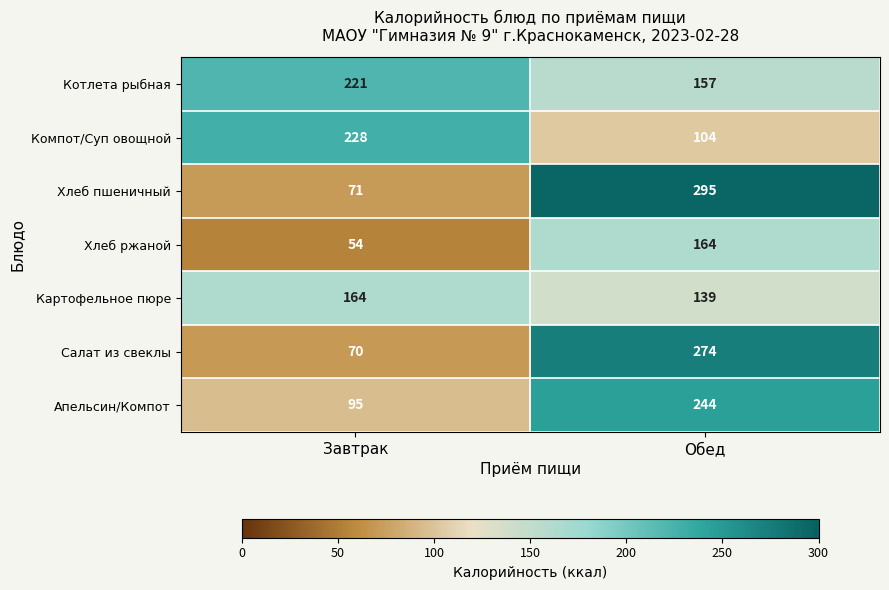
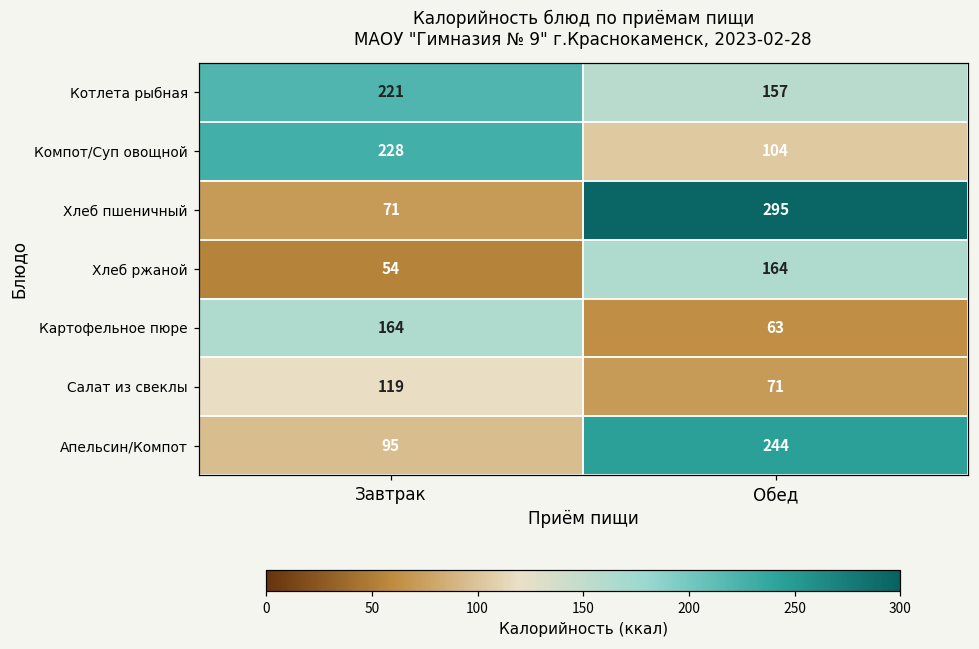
Картофельное пюре, Обед: 139 -> 63
Салат из свеклы, Завтрак: 70 -> 119
Салат из свеклы, Обед: 274 -> 71
